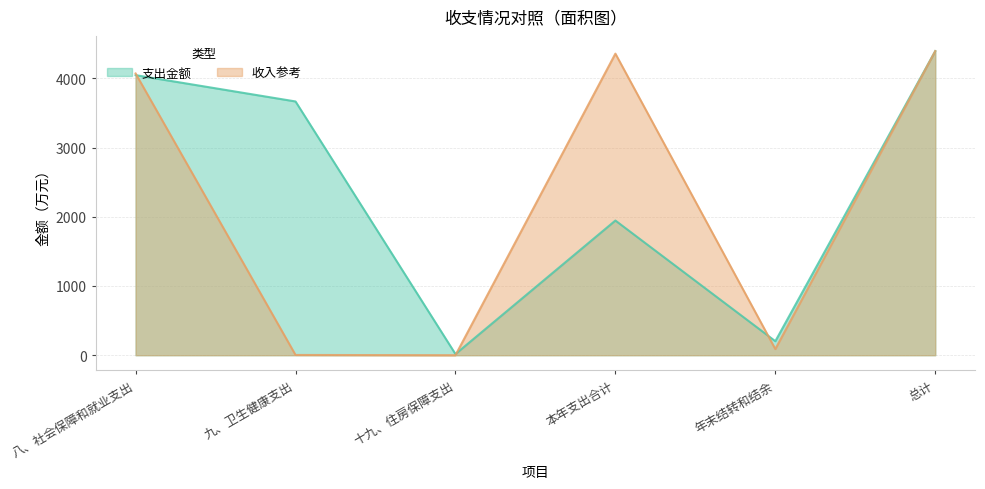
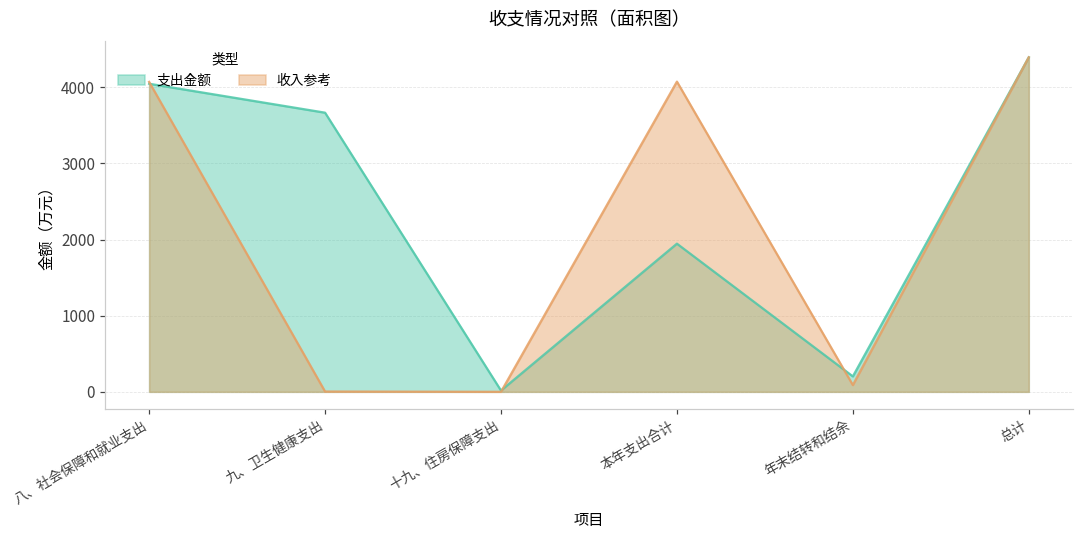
收入参考, 本年支出合计: 4400 -> 4100
